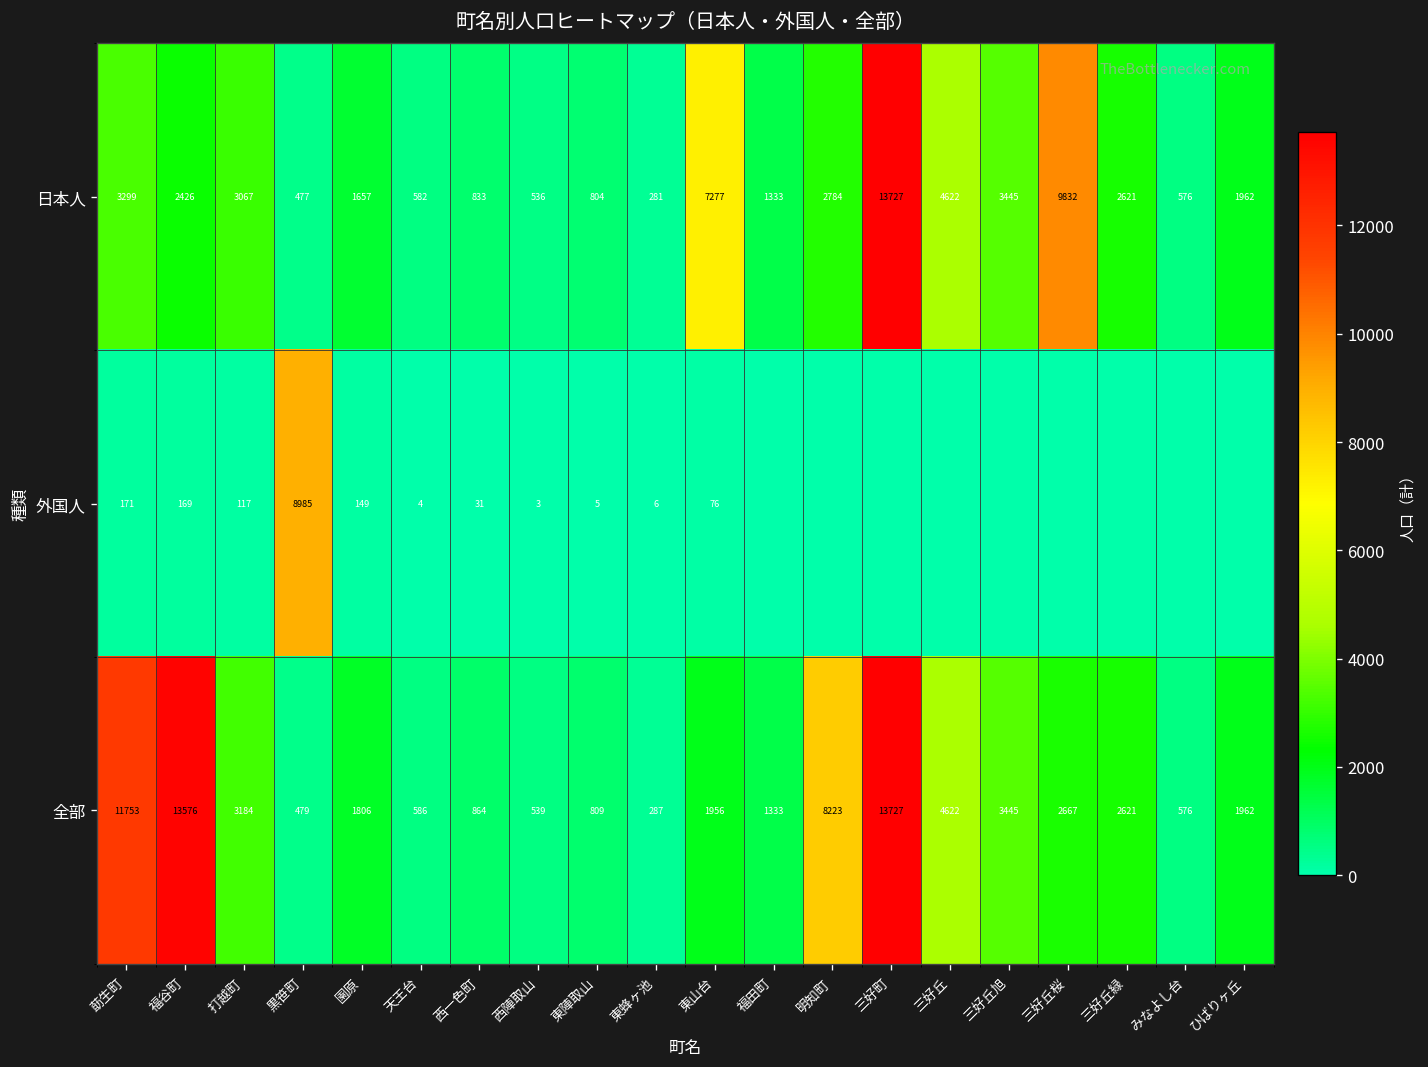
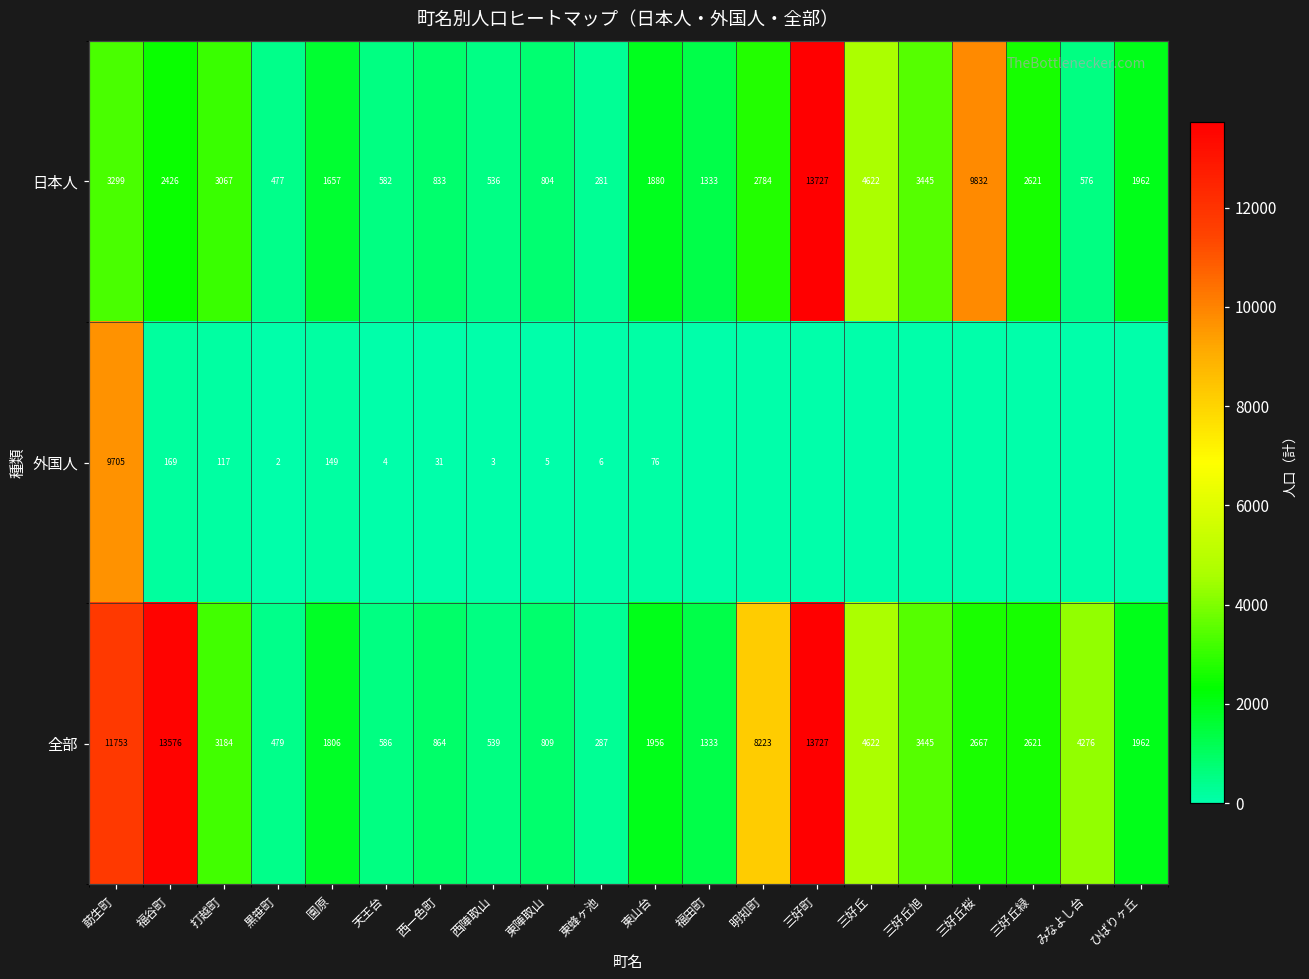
日本人, 東山台: 7277 -> 1880
外国人, 莇生町: 171 -> 9705
外国人, 黒笹町: 8985 -> 2
全部, みなよし台: 576 -> 4276
